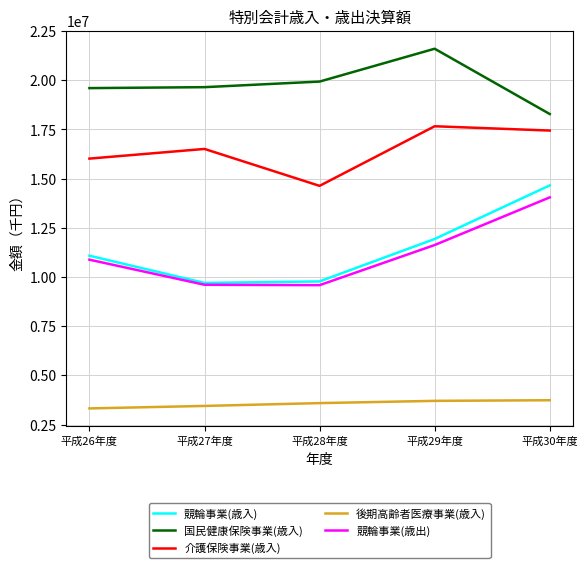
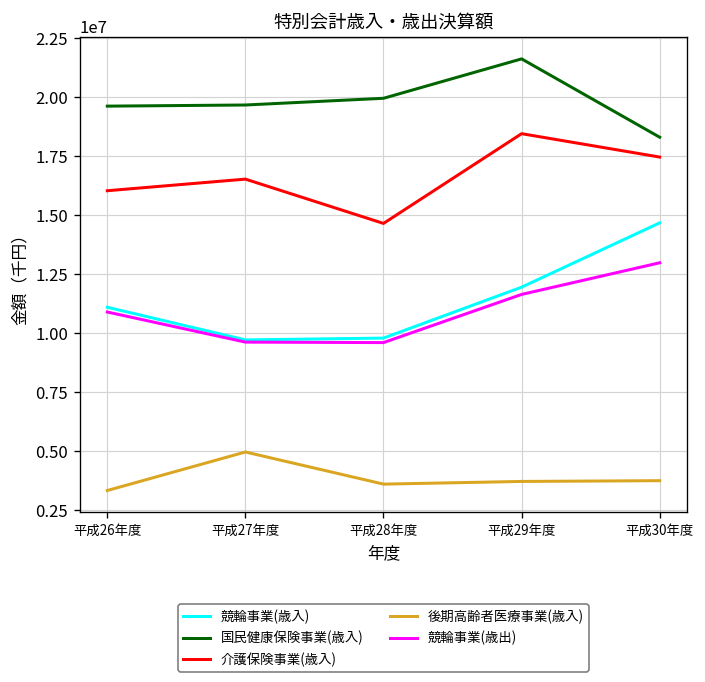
後期高齢者医療事業(歳入), 平成27年度: 3400000 -> 5000000
介護保険事業(歳入), 平成29年度: 17700000 -> 18400000
競輪事業(歳出), 平成30年度: 14000000 -> 13000000
